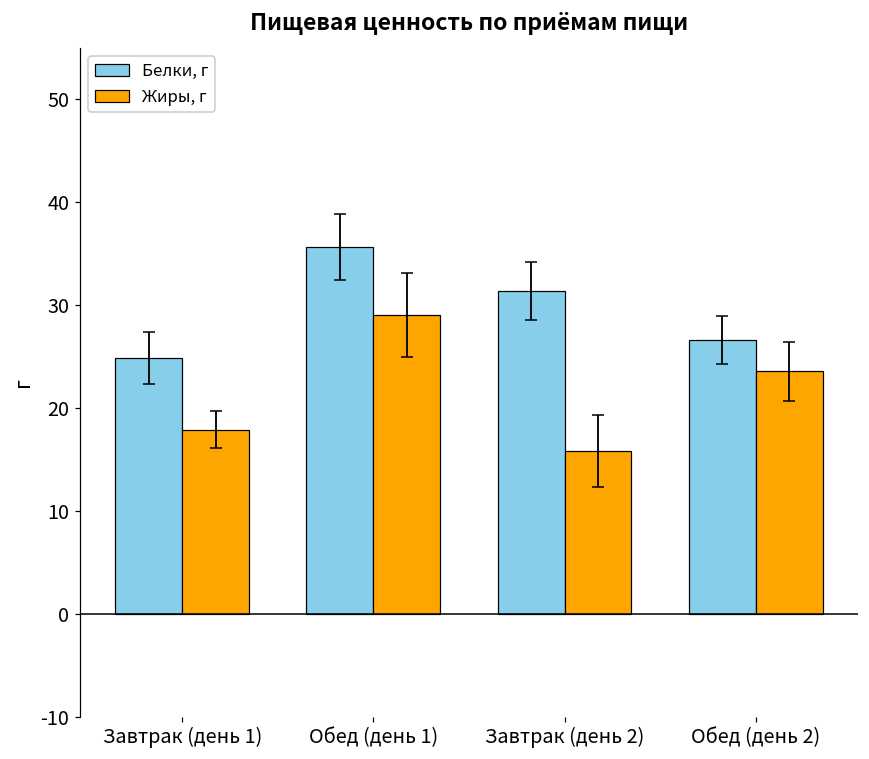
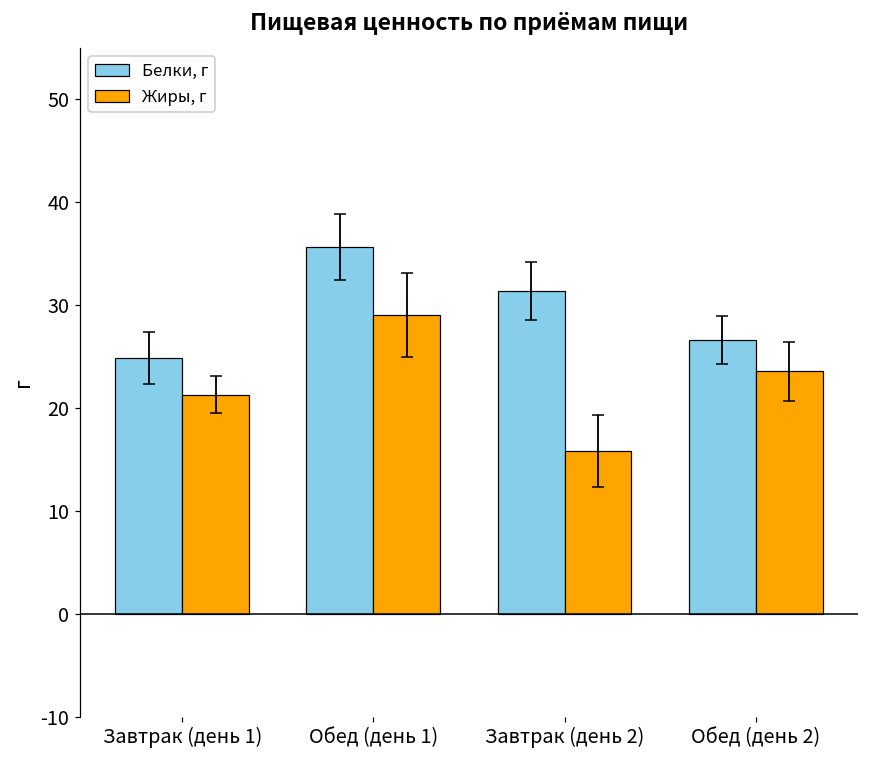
Жиры, г, Завтрак (день 1): 18 -> 21
